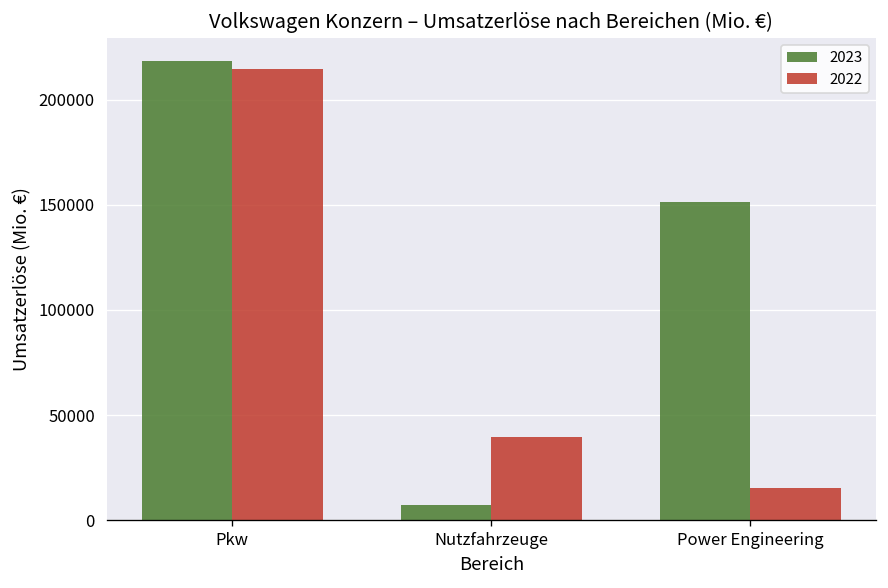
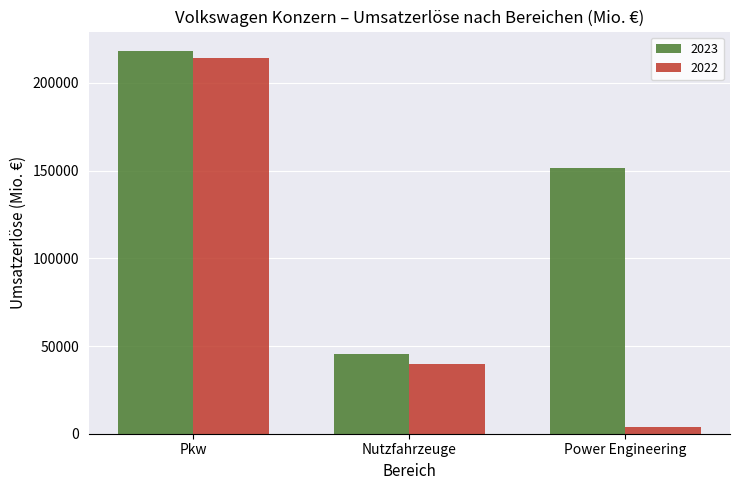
2023, Nutzfahrzeuge: 7000 -> 46000
2022, Power Engineering: 15000 -> 4000
